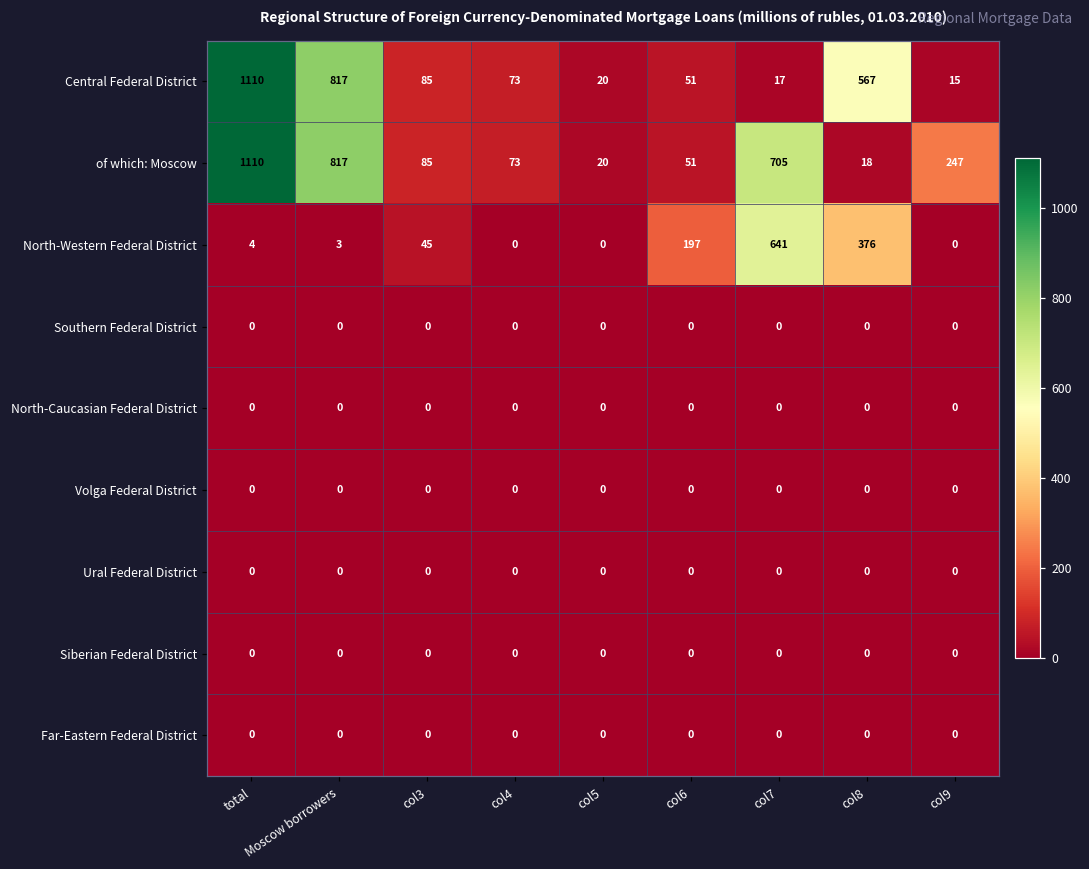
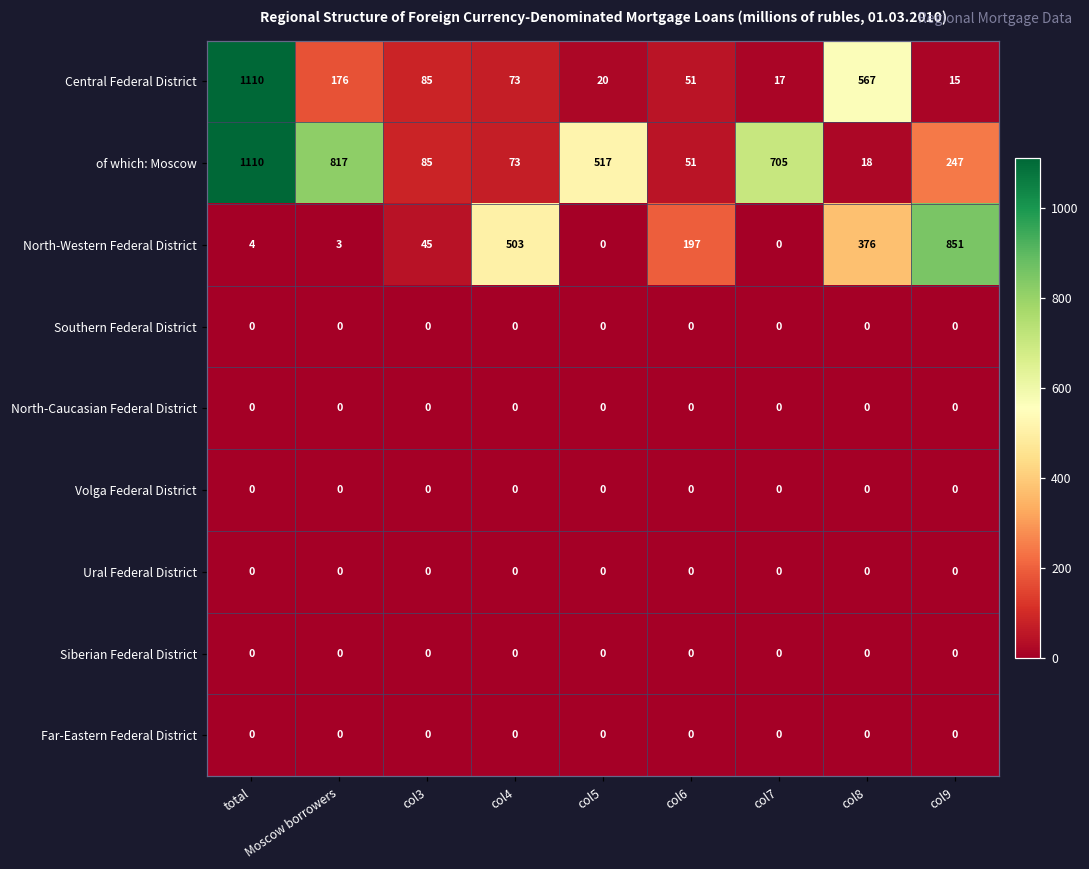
Central Federal District, Moscow borrowers: 817 -> 176
of which: Moscow, col5: 20 -> 517
North-Western Federal District, col4: 0 -> 503
North-Western Federal District, col7: 641 -> 0
North-Western Federal District, col9: 0 -> 851
